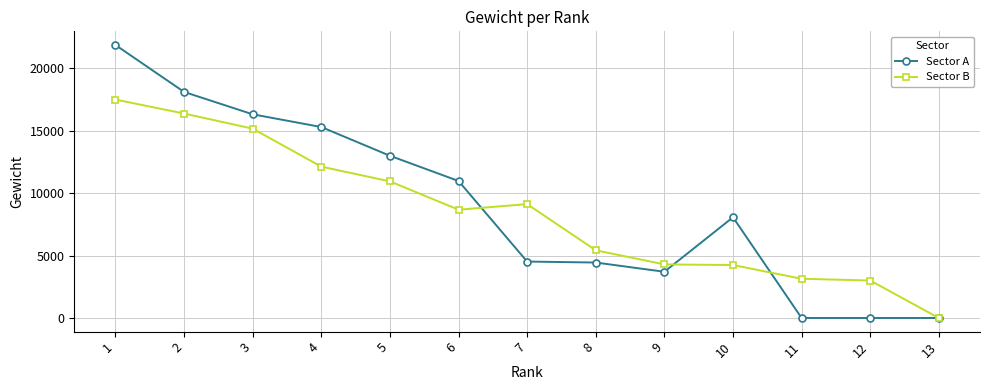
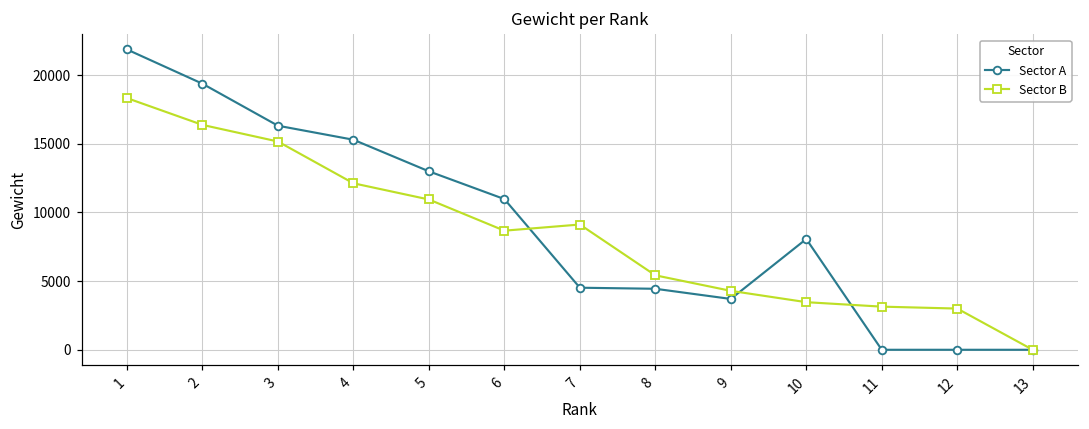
Sector B, 1: 17500 -> 18300
Sector A, 2: 18100 -> 19400
Sector B, 10: 4200 -> 3500
